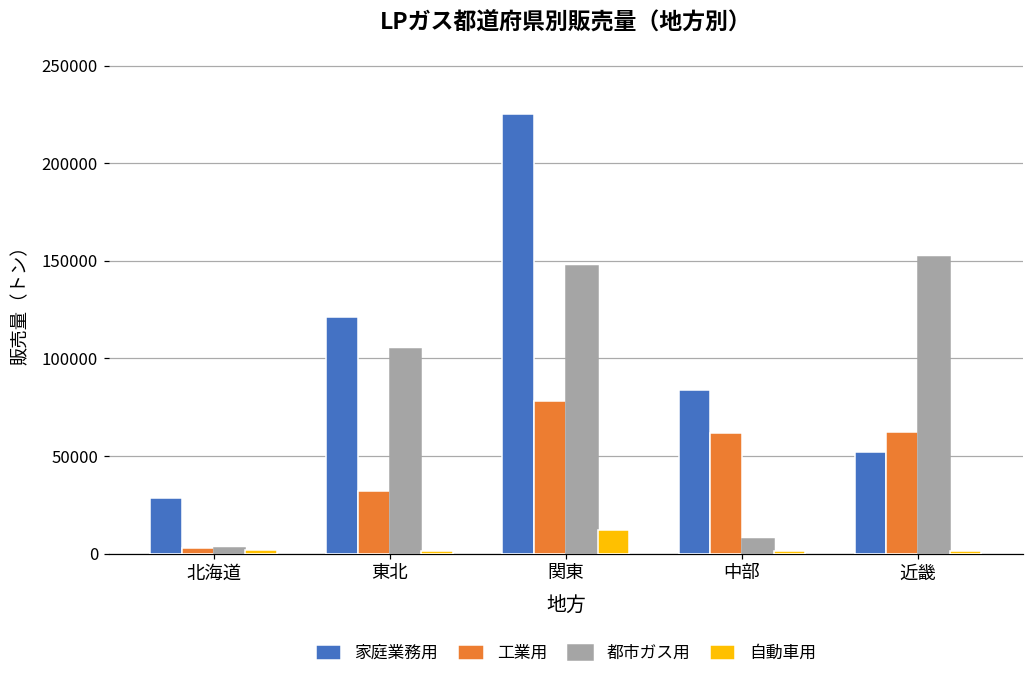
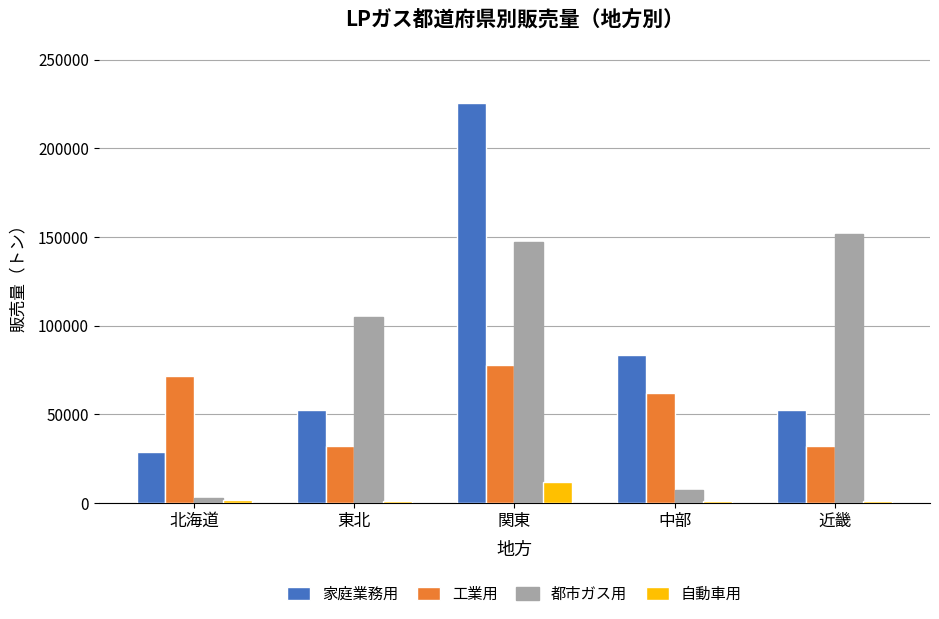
工業用, 北海道: 3000 -> 72000
家庭業務用, 東北: 121000 -> 52000
工業用, 近畿: 63000 -> 32000
